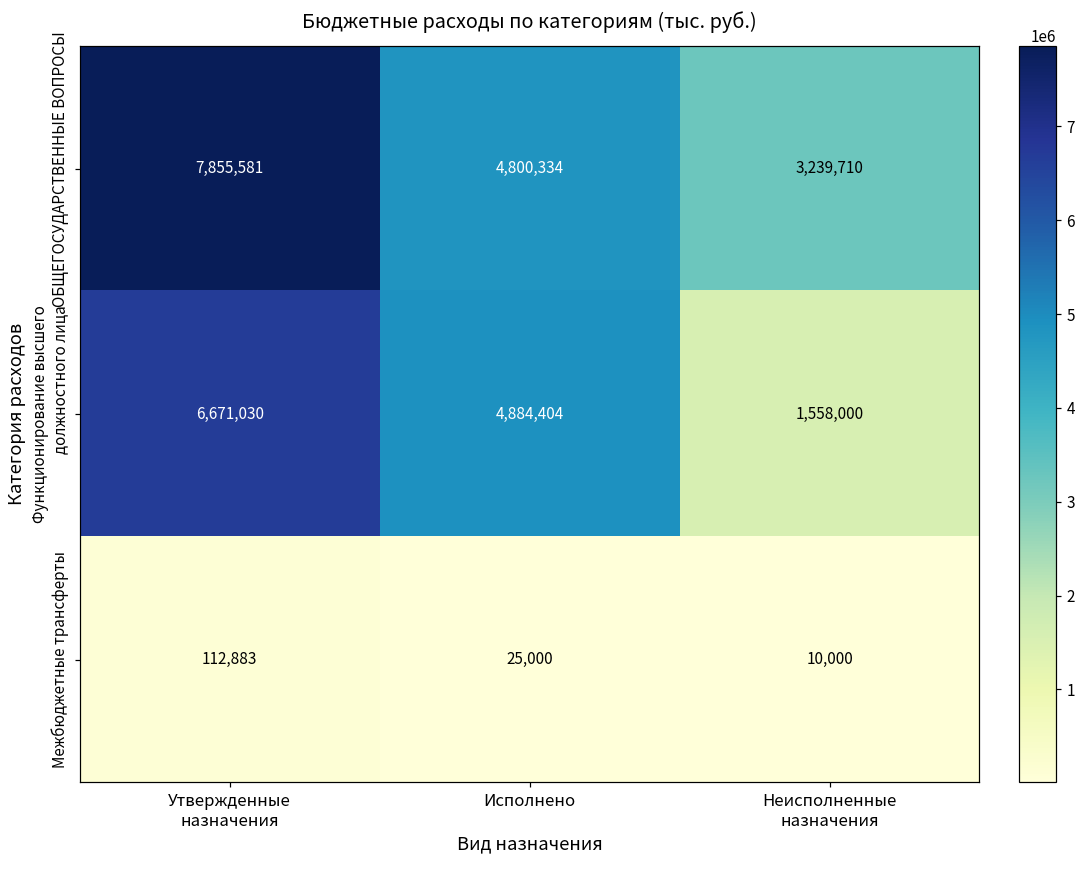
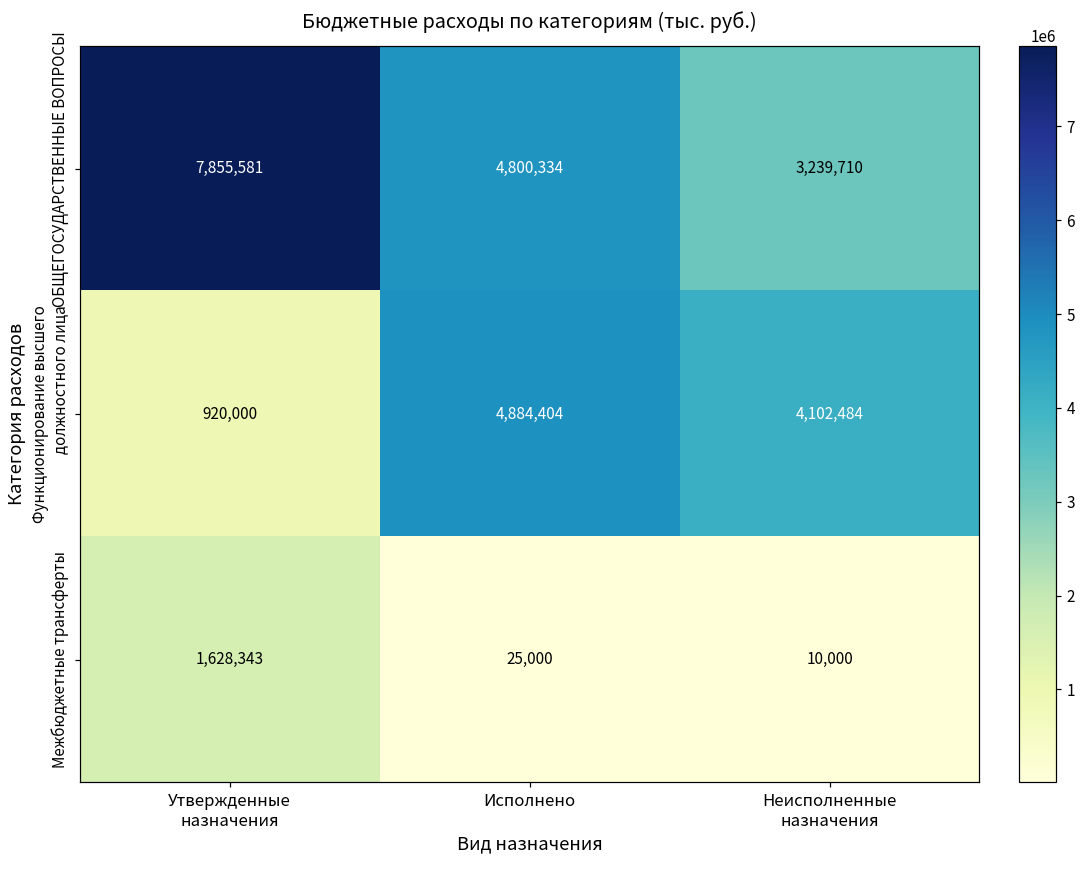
Функционирование высшего должностного лица, Утвержденные назначения: 6,671,030 -> 920,000
Функционирование высшего должностного лица, Неисполненные назначения: 1,558,000 -> 4,102,484
Межбюджетные трансферты, Утвержденные назначения: 112,883 -> 1,628,343
